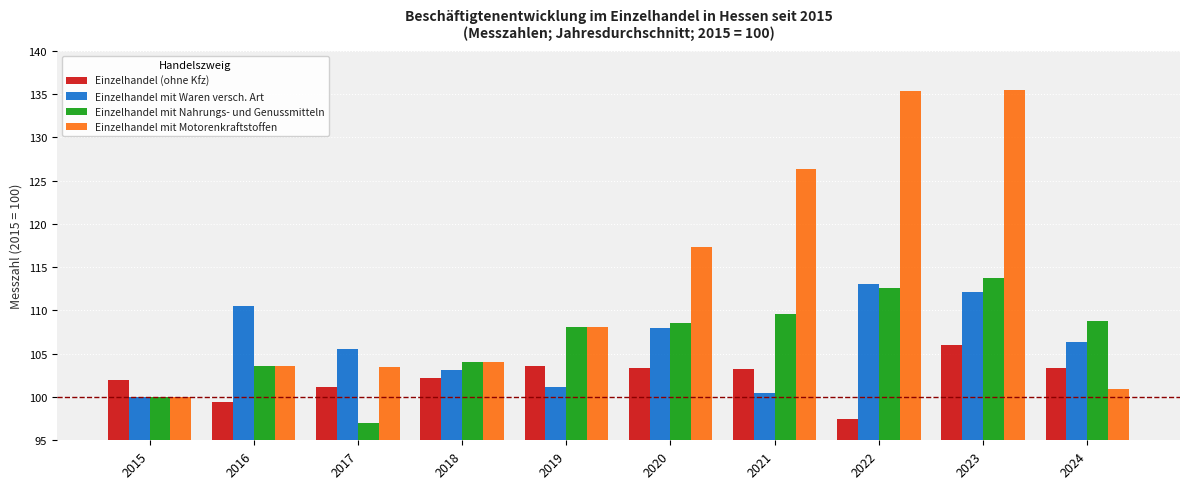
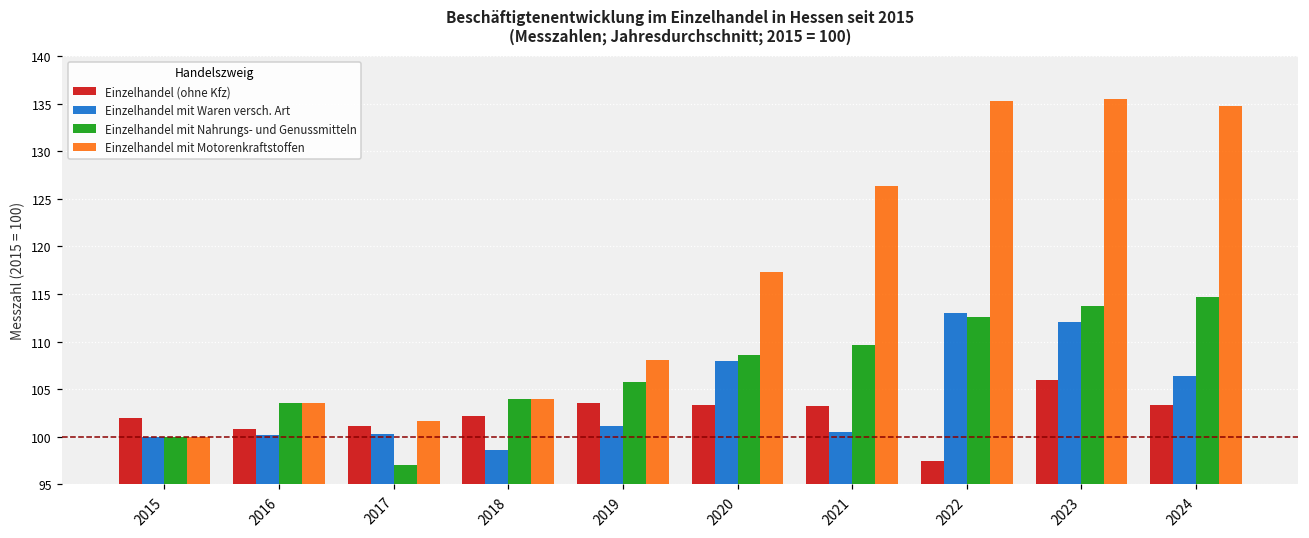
Einzelhandel (ohne Kfz), 2016: 99 -> 101
Einzelhandel mit Waren versch. Art, 2016: 111 -> 100
Einzelhandel mit Waren versch. Art, 2017: 106 -> 100
Einzelhandel mit Motorenkraftstoffen, 2017: 104 -> 102
Einzelhandel mit Waren versch. Art, 2018: 103 -> 99
Einzelhandel mit Nahrungs- und Genussmitteln, 2019: 108 -> 106
Einzelhandel mit Nahrungs- und Genussmitteln, 2024: 109 -> 115
Einzelhandel mit Motorenkraftstoffen, 2024: 101 -> 135
